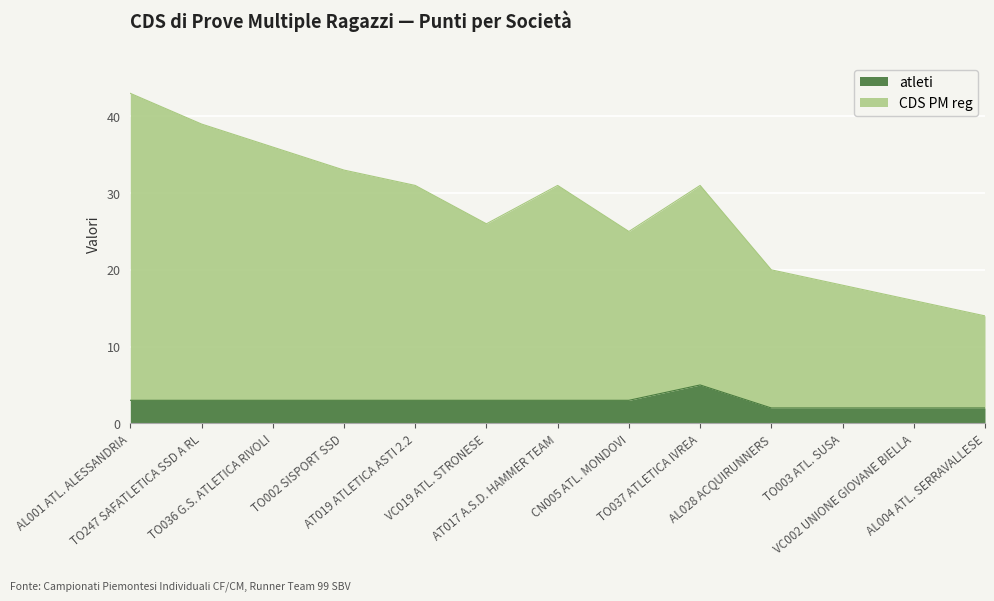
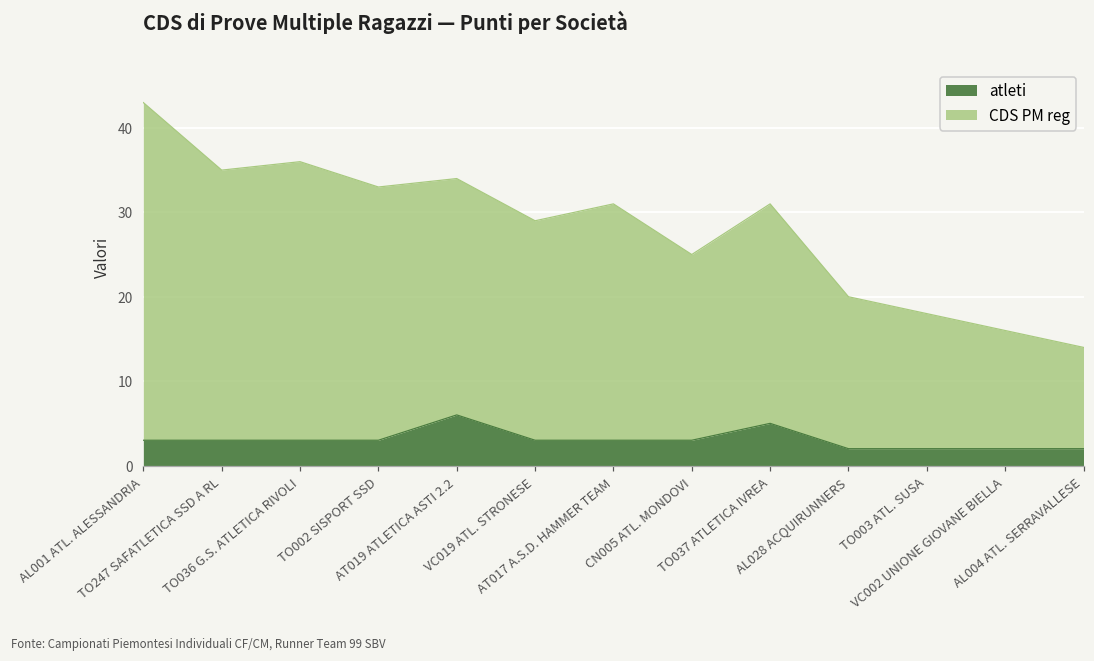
CDS PM reg, TO247 SAFATLETICA SSD A RL: 36 -> 32
atleti, AT019 ATLETICA ASTI 2.2: 3 -> 6
CDS PM reg, VC019 ATL. STRONESE: 23 -> 26
